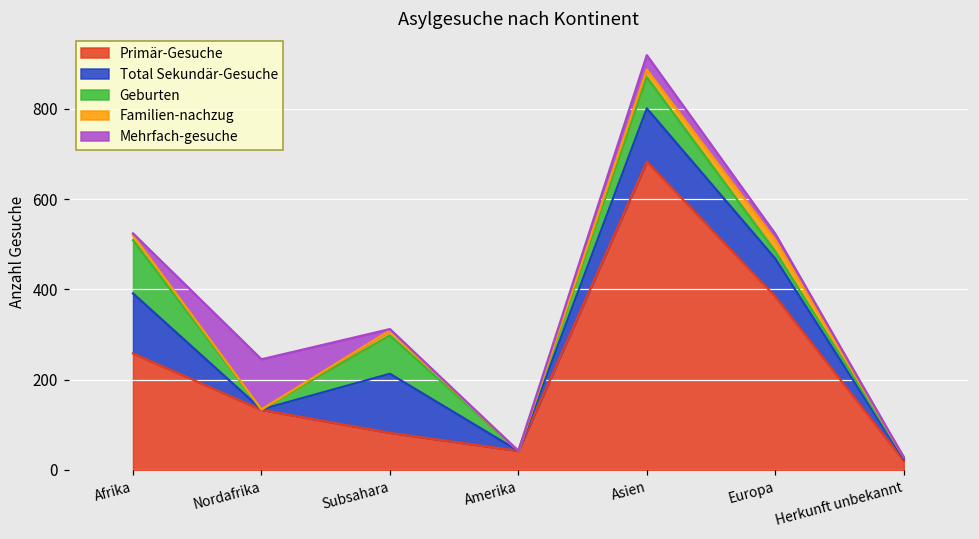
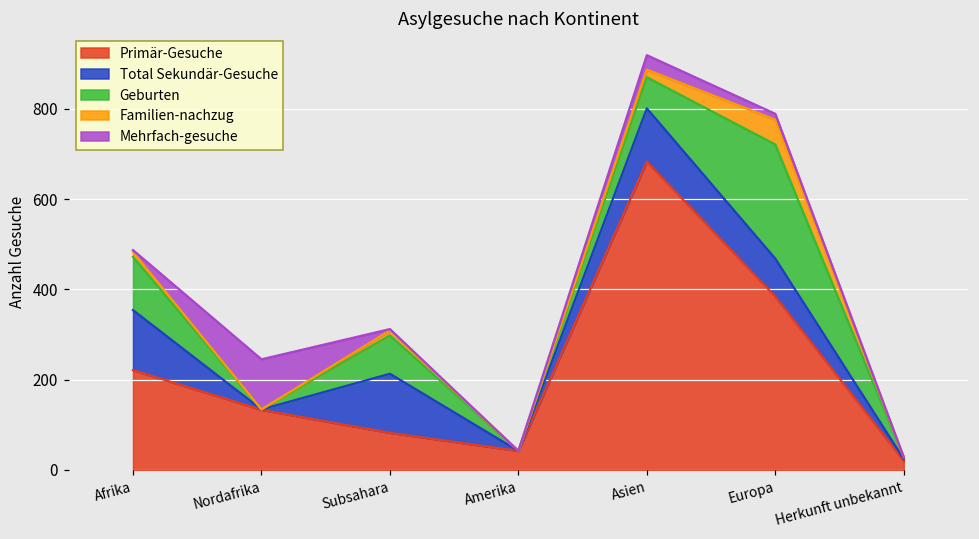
Primär-Gesuche, Afrika: 260 -> 220
Geburten, Europa: 20 -> 250
Familien-nachzug, Europa: 30 -> 60
